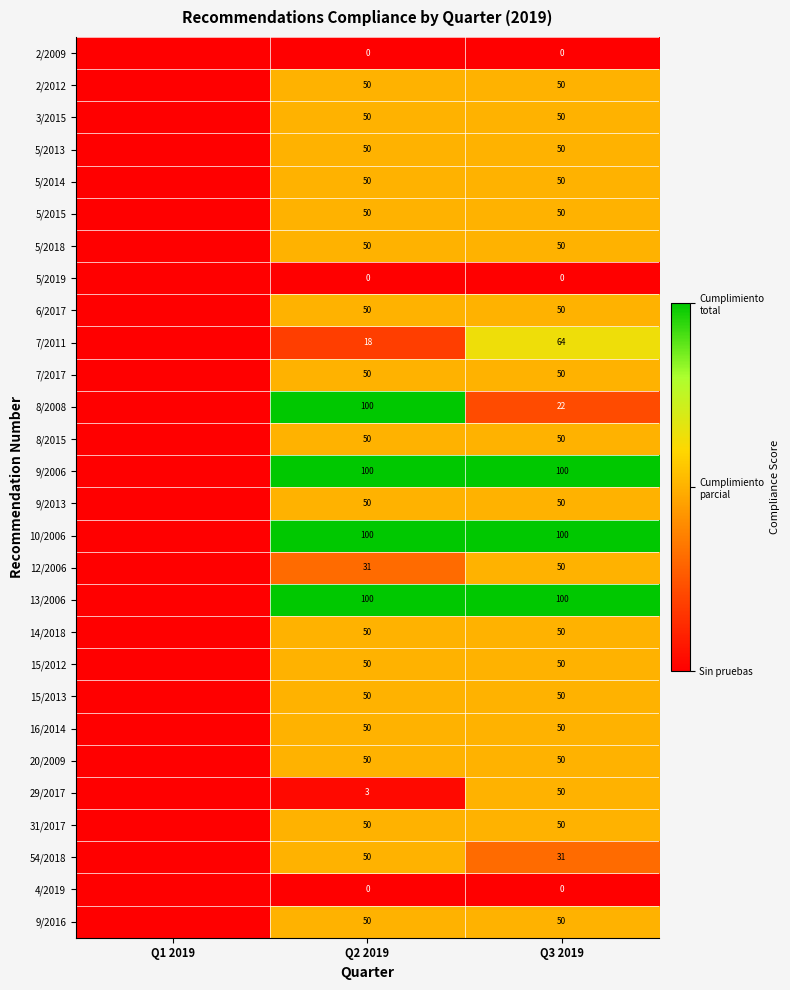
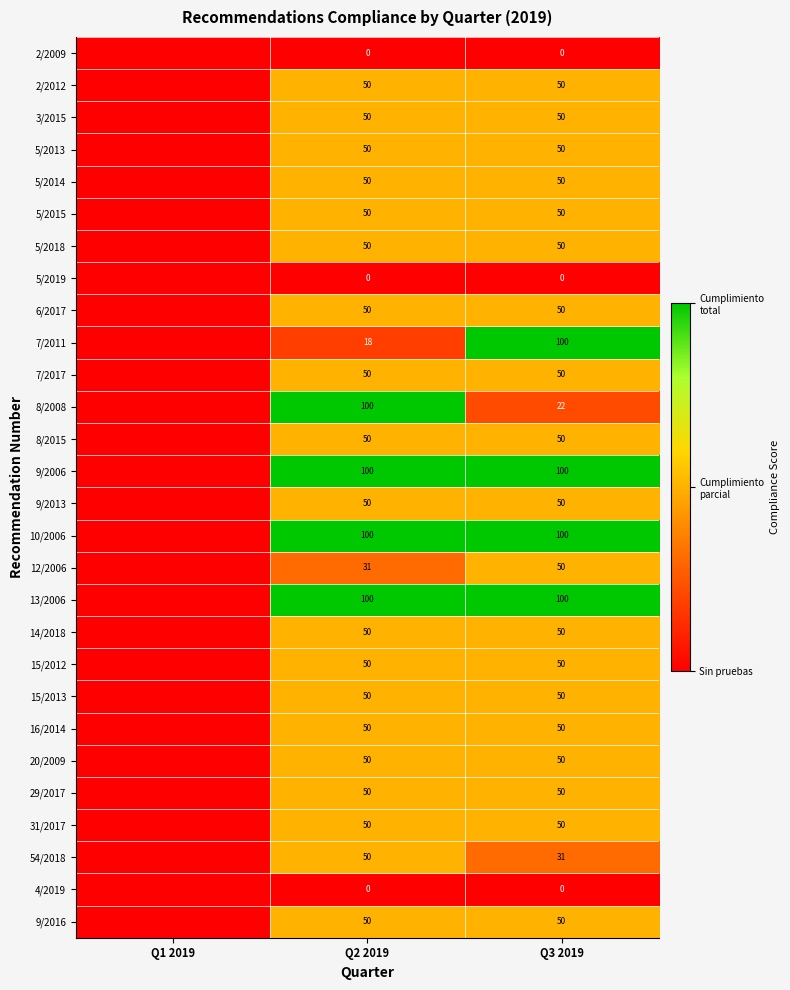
7/2011, Q3 2019: 64 -> 100
29/2017, Q2 2019: 3 -> 50
